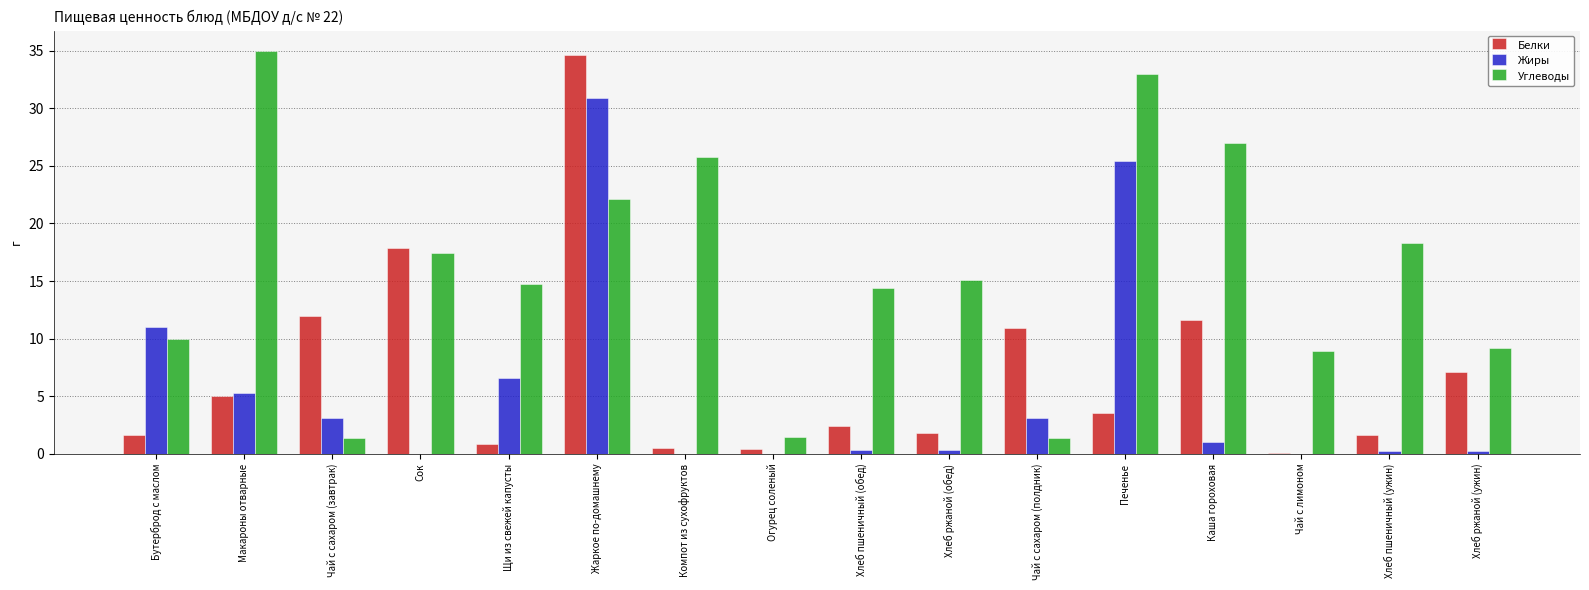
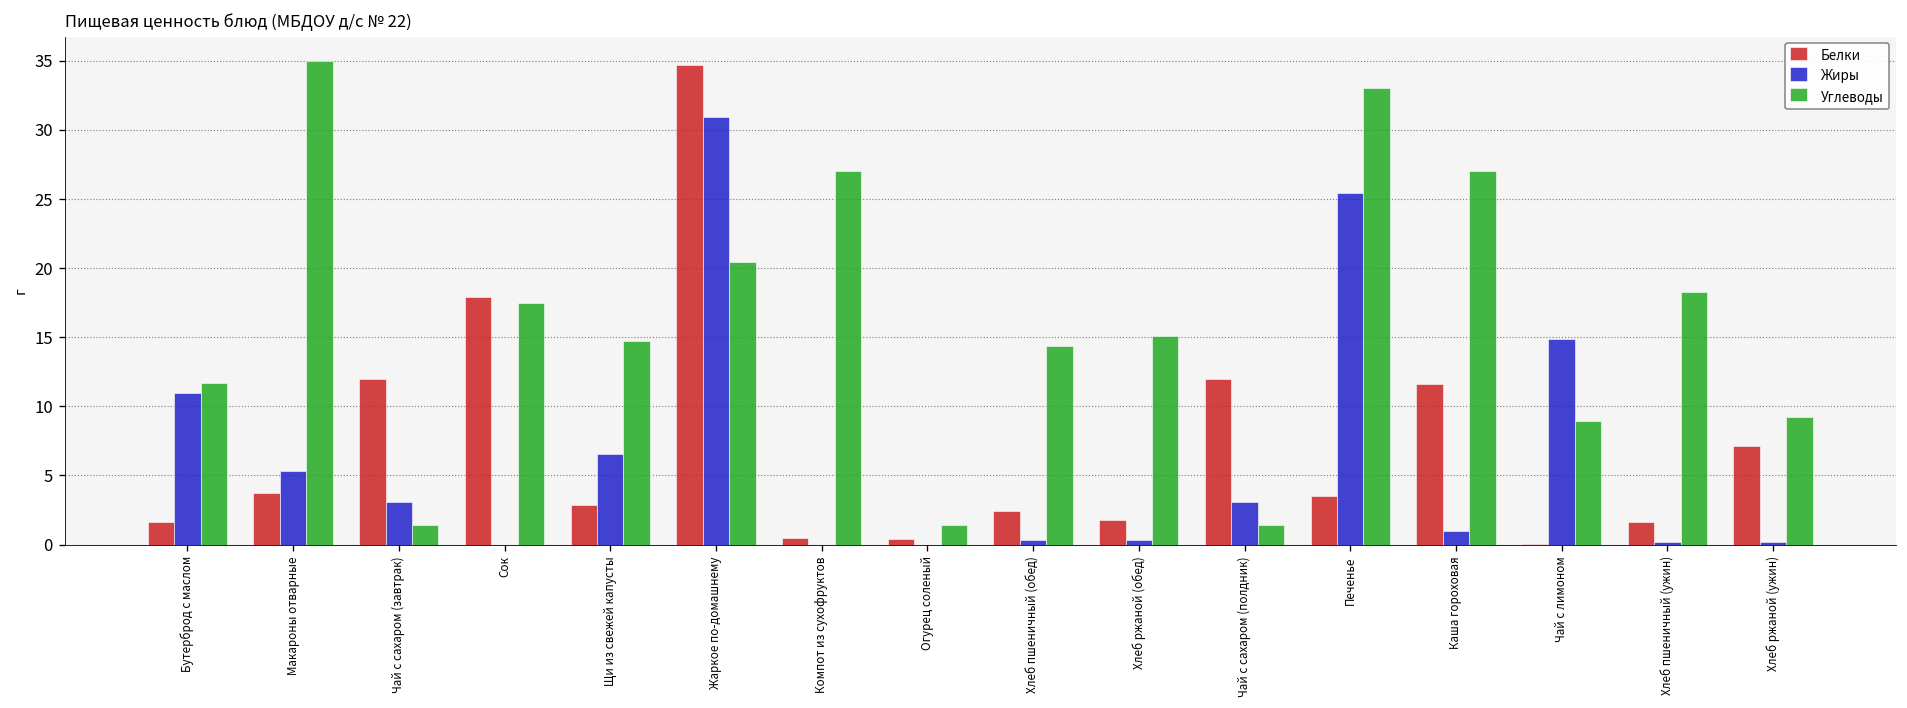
Углеводы, Бутерброд с маслом: 10.0 -> 11.7
Белки, Макароны отварные: 5.0 -> 3.7
Белки, Щи из свежей капусты: 0.9 -> 2.8
Углеводы, Жаркое по-домашнему: 22.1 -> 20.4
Углеводы, Компот из сухофруктов: 25.8 -> 27.0
Белки, Чай с сахаром (полдник): 10.9 -> 12.0
Жиры, Чай с лимоном: 0.0 -> 14.9
